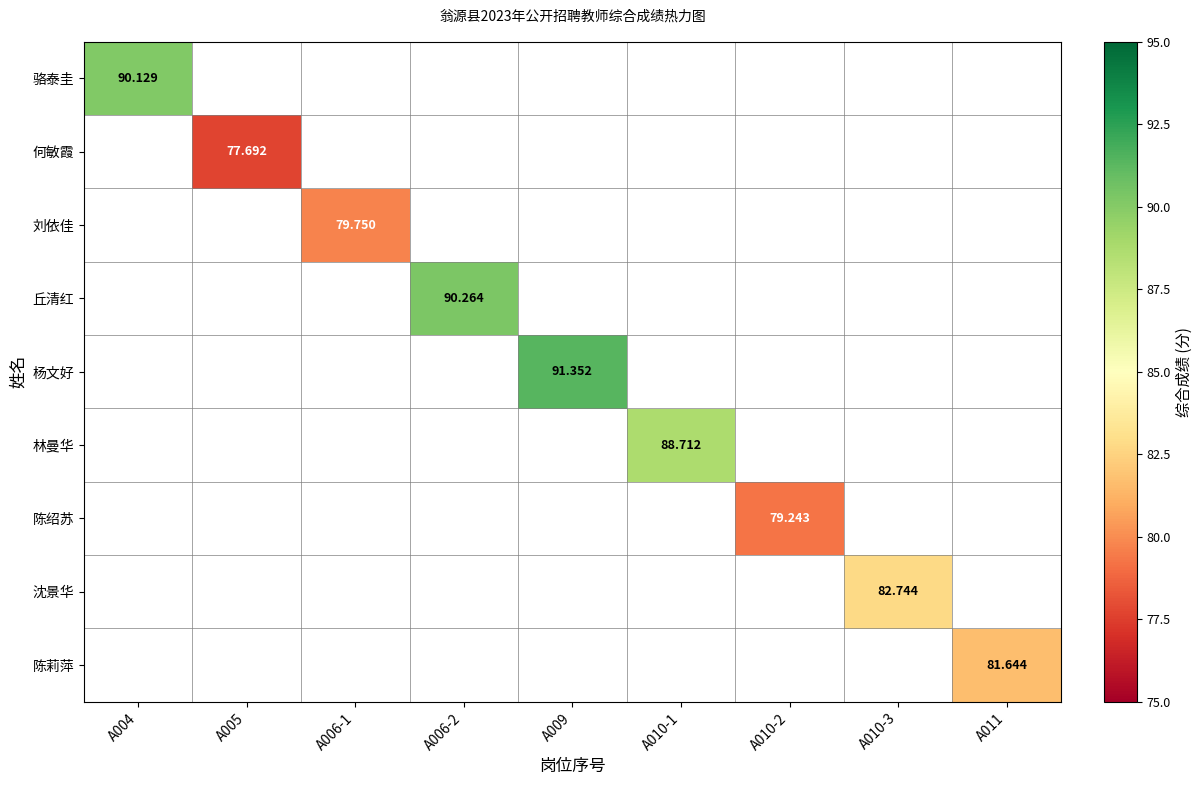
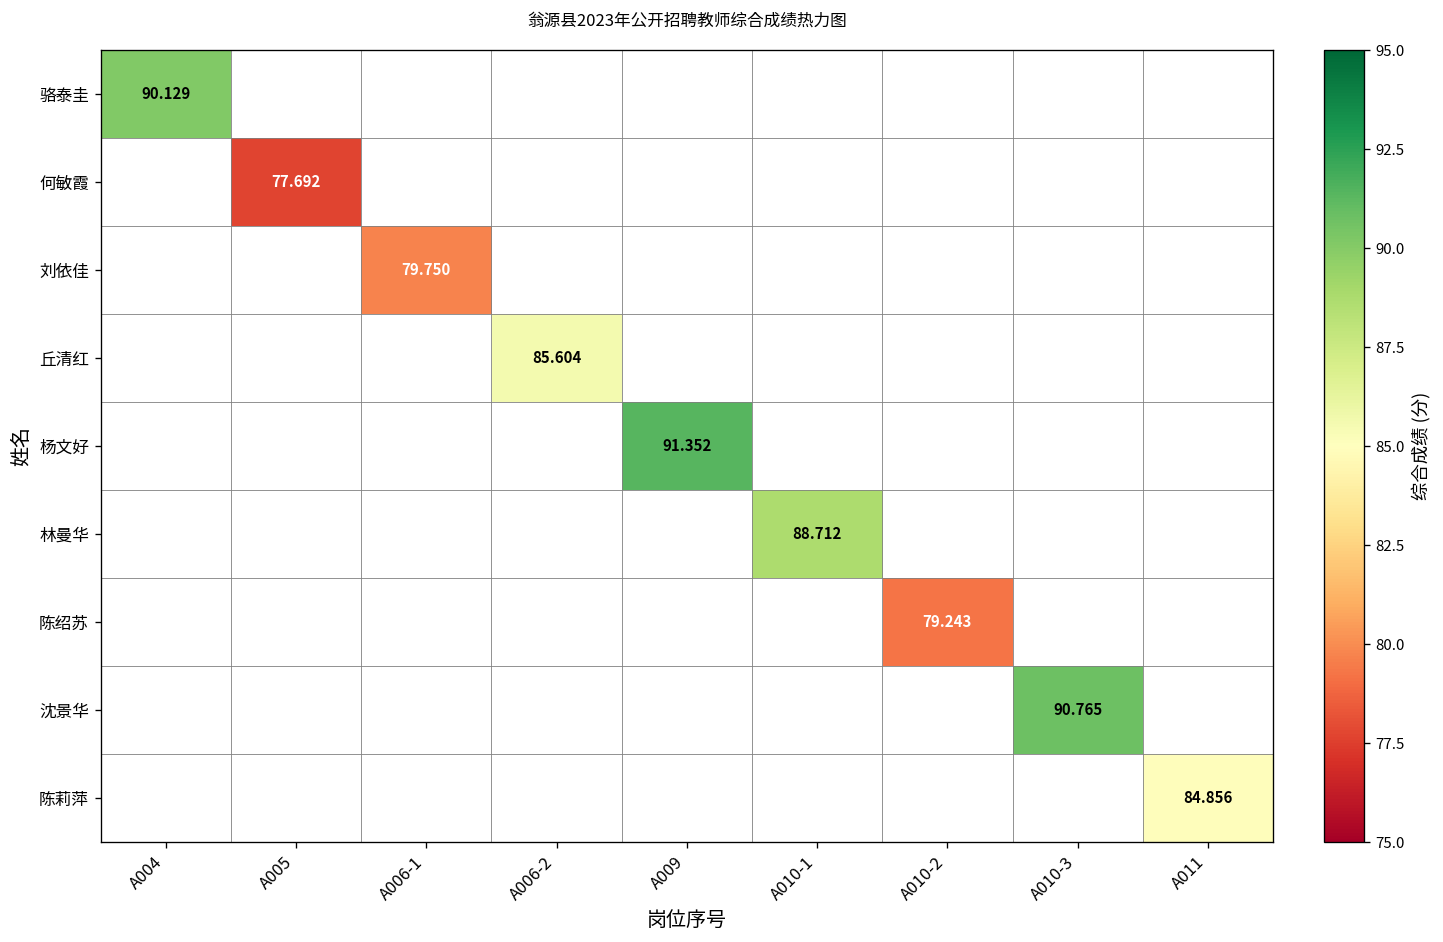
丘清红, A006-2: 90.264 -> 85.604
沈景华, A010-3: 82.744 -> 90.765
陈莉萍, A011: 81.644 -> 84.856
